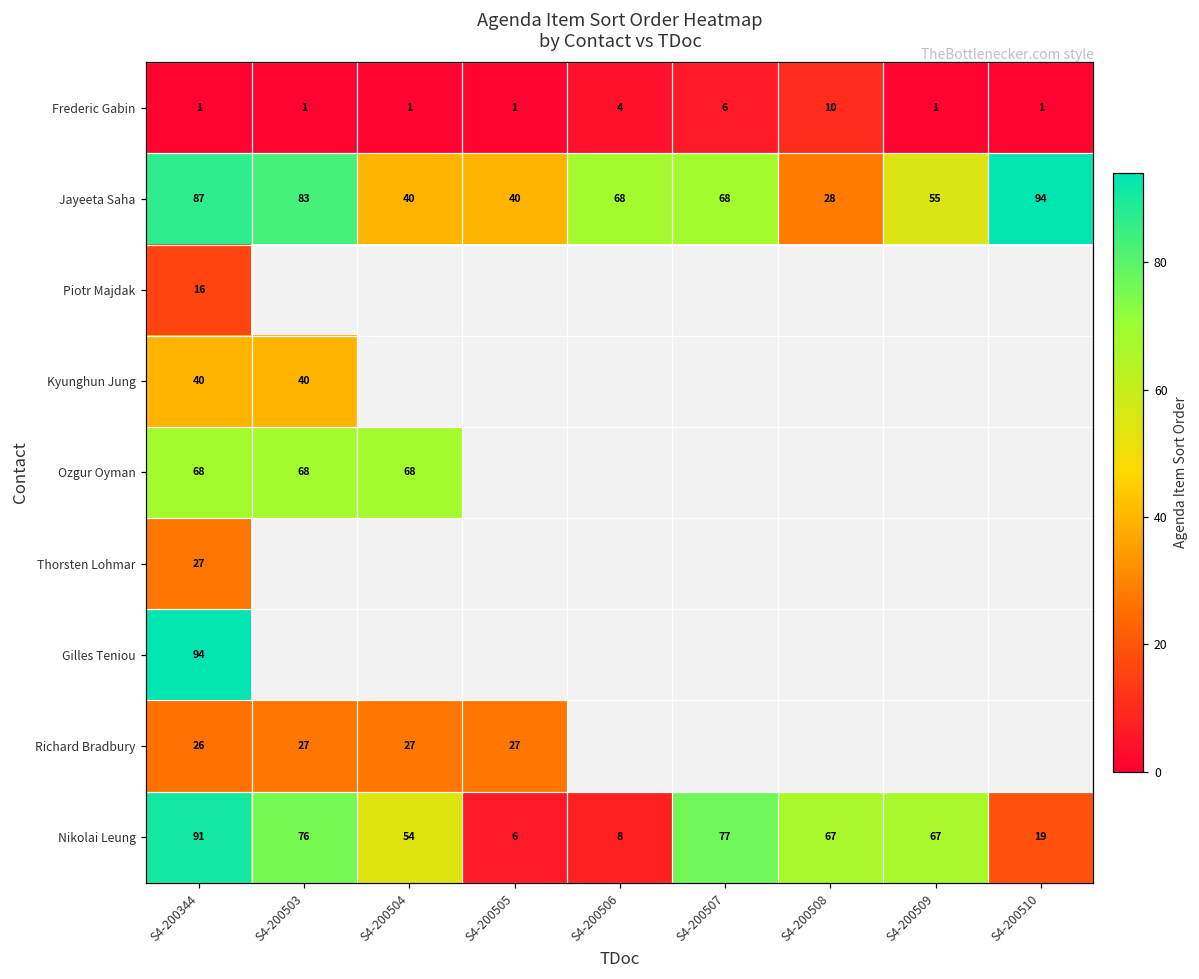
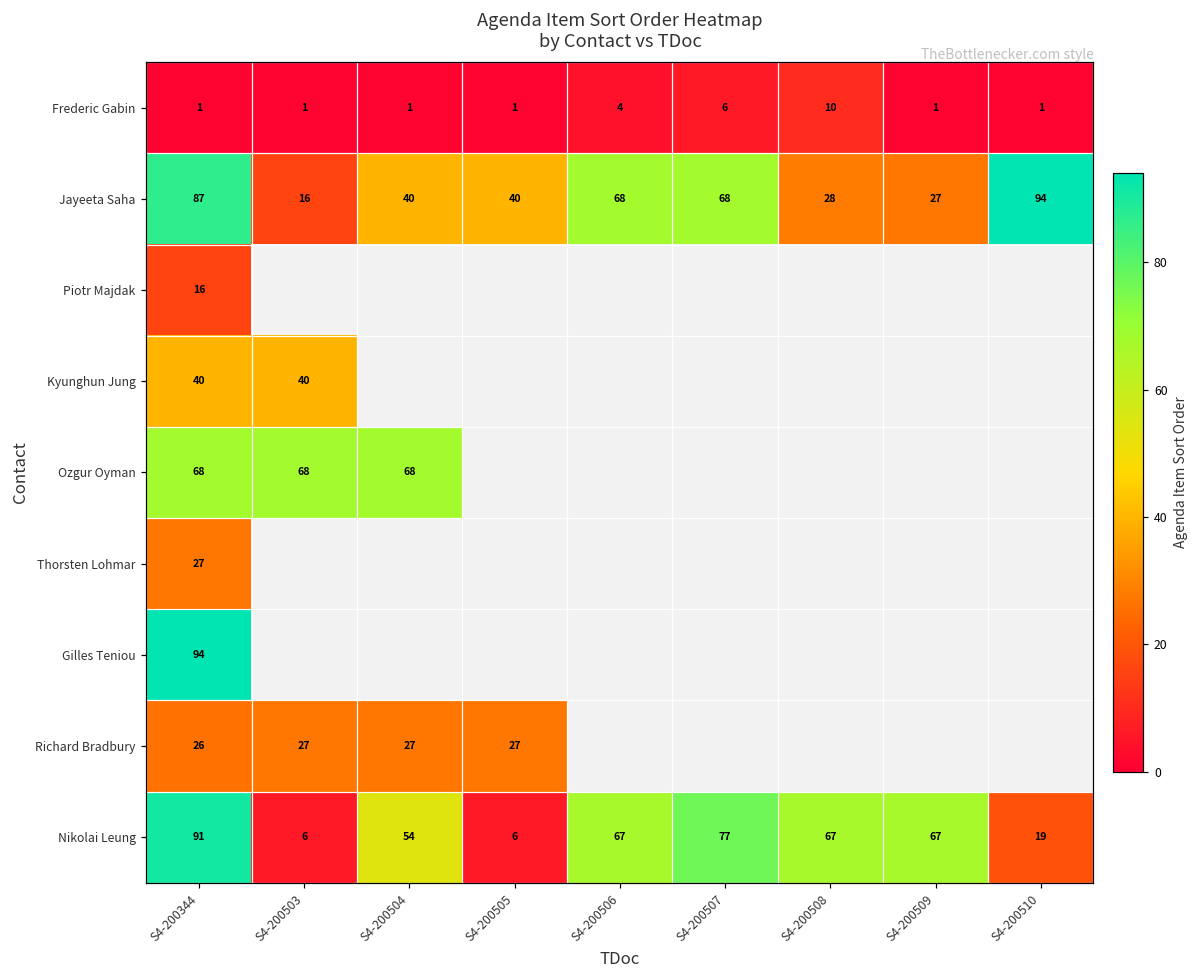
Jayeeta Saha, S4-200503: 83 -> 16
Jayeeta Saha, S4-200509: 55 -> 27
Nikolai Leung, S4-200503: 76 -> 6
Nikolai Leung, S4-200506: 8 -> 67
